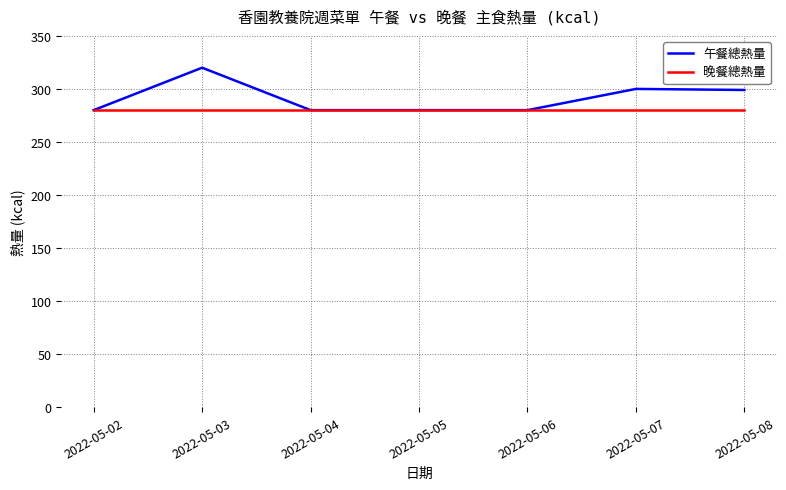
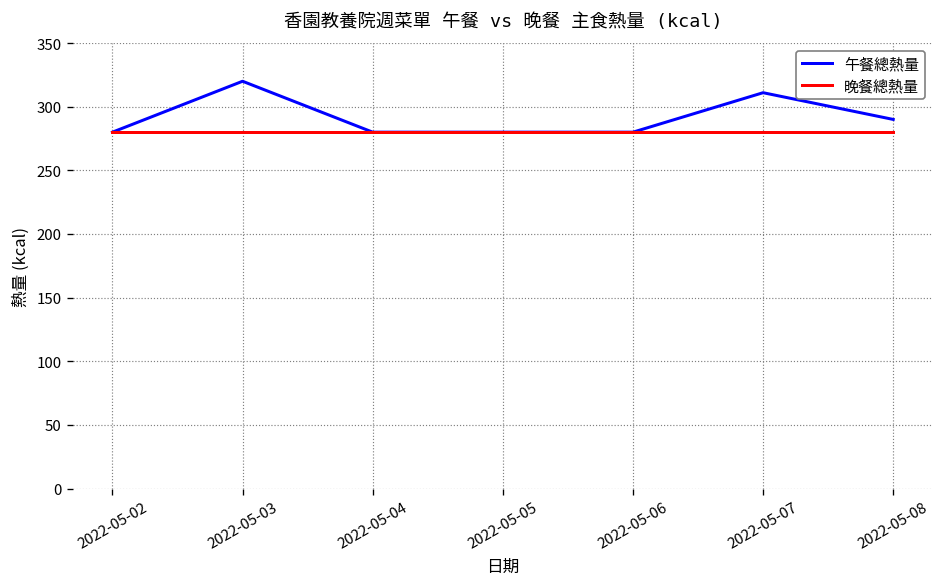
午餐總熱量, 2022-05-07: 300 -> 311
午餐總熱量, 2022-05-08: 299 -> 290
